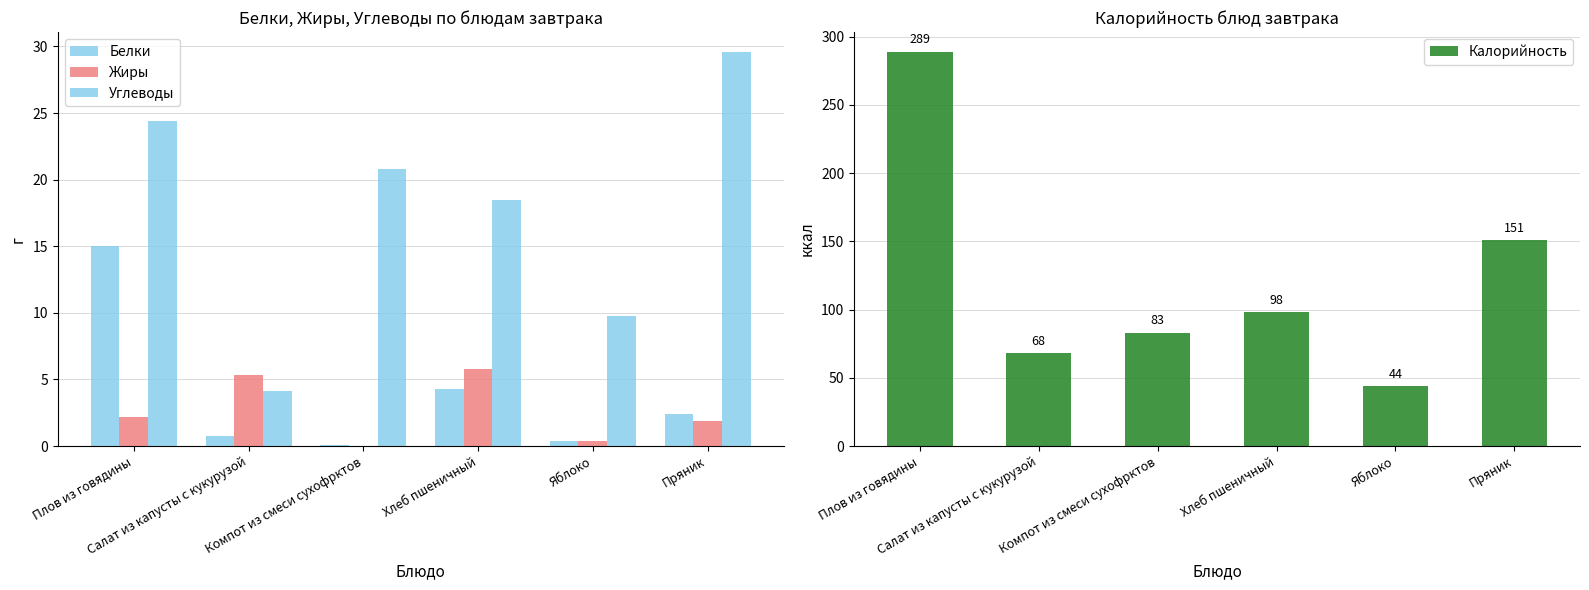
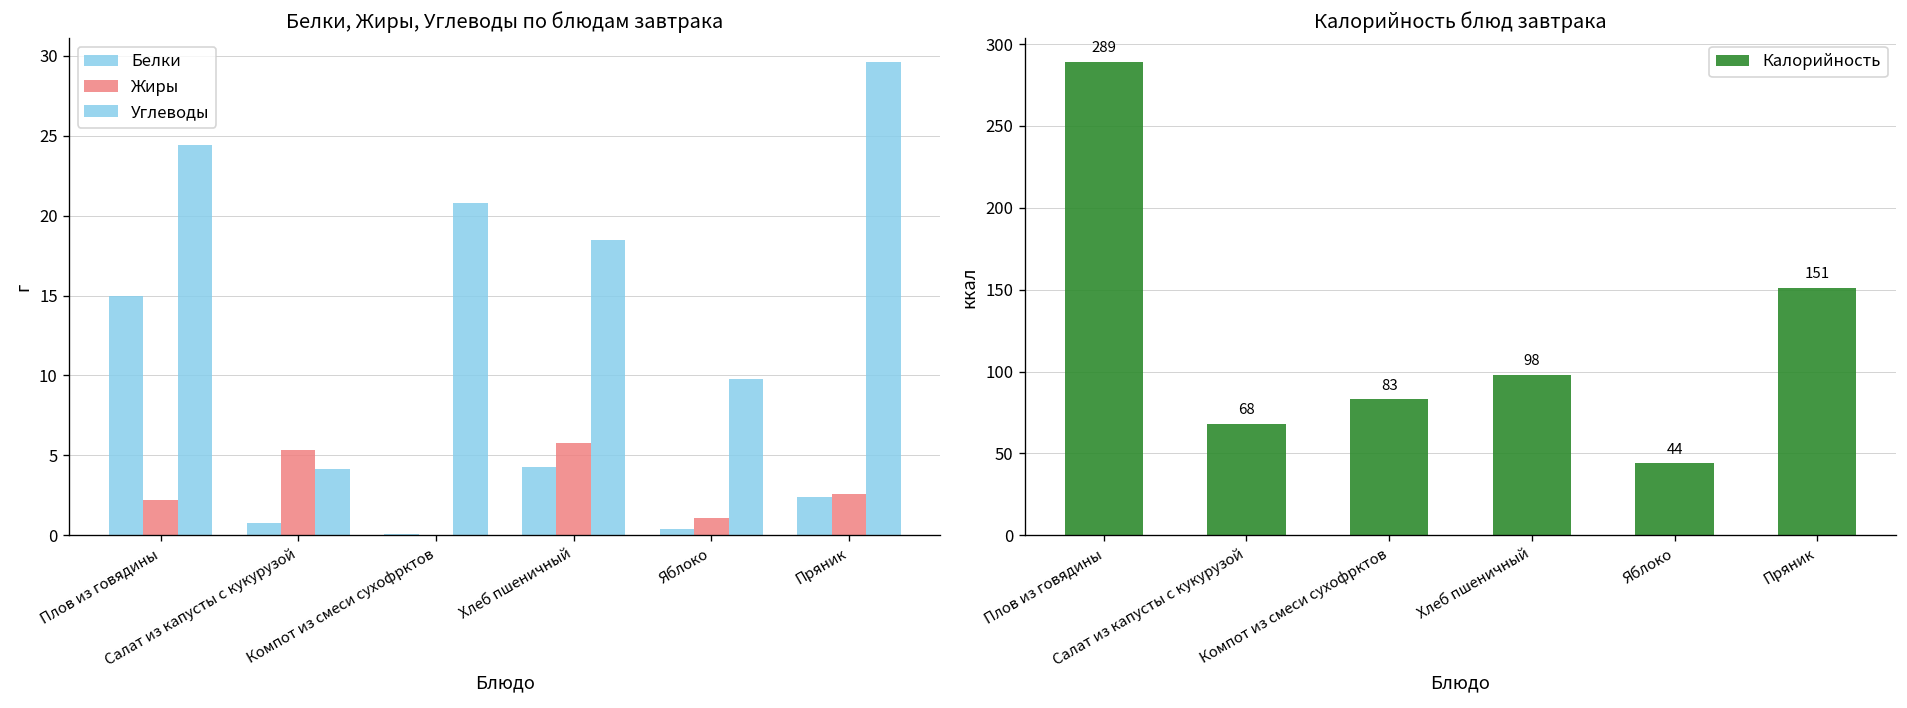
Белки, Жиры, Углеводы по блюдам завтрака, Жиры, Яблоко: 0.4 -> 1.1
Белки, Жиры, Углеводы по блюдам завтрака, Жиры, Пряник: 1.9 -> 2.6
